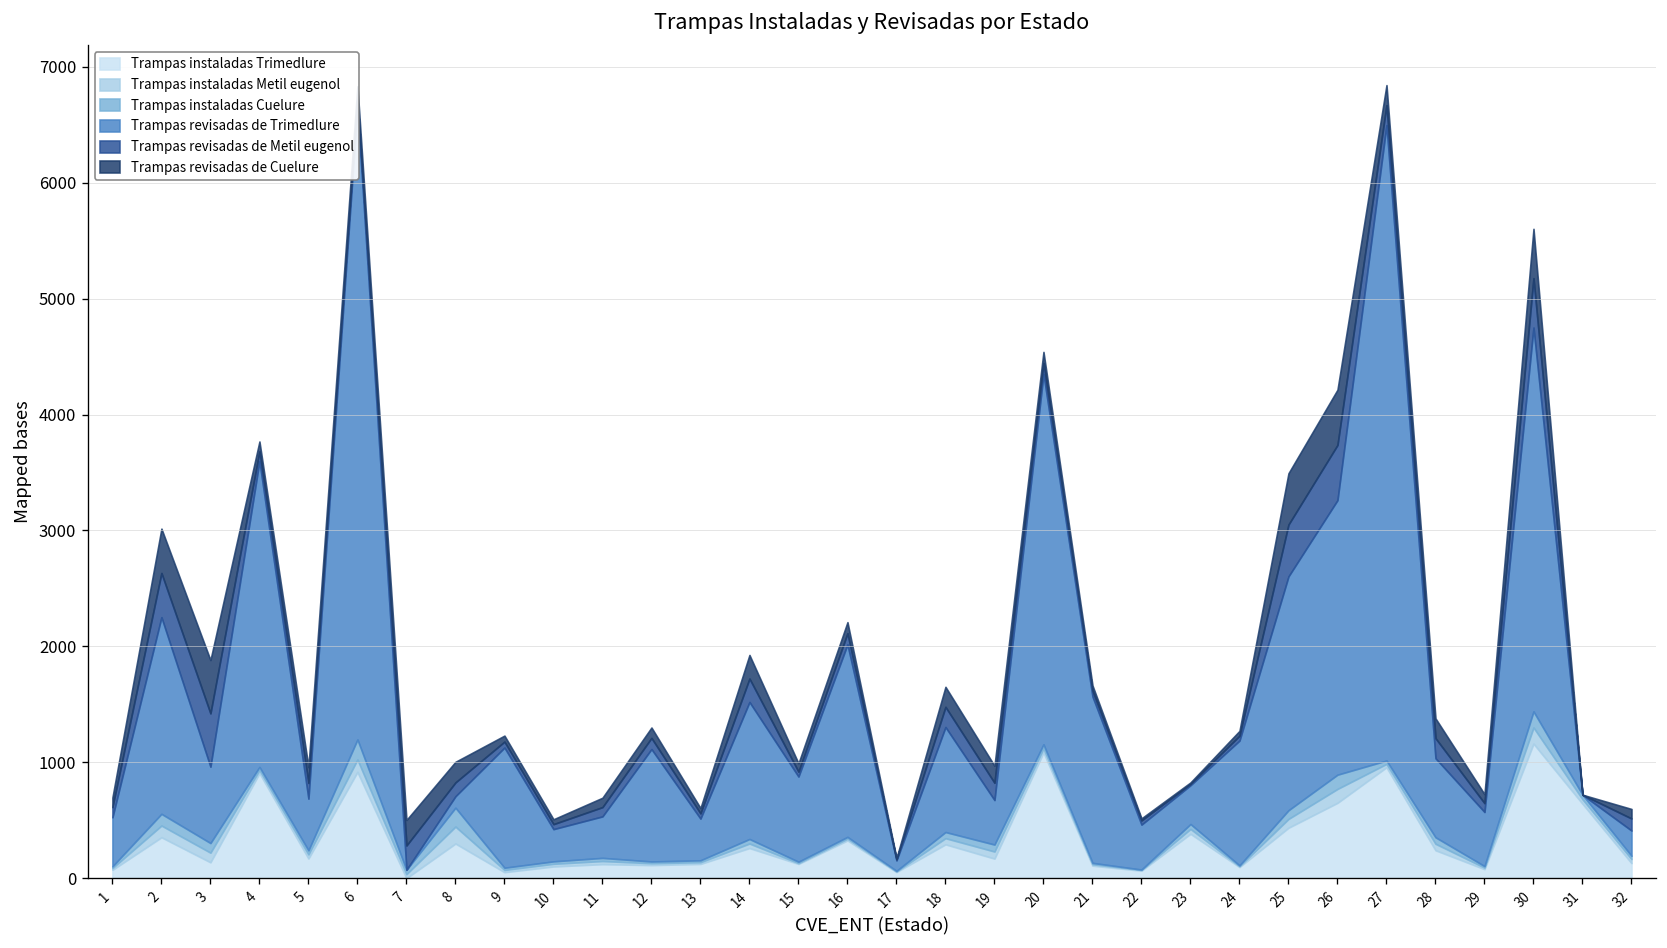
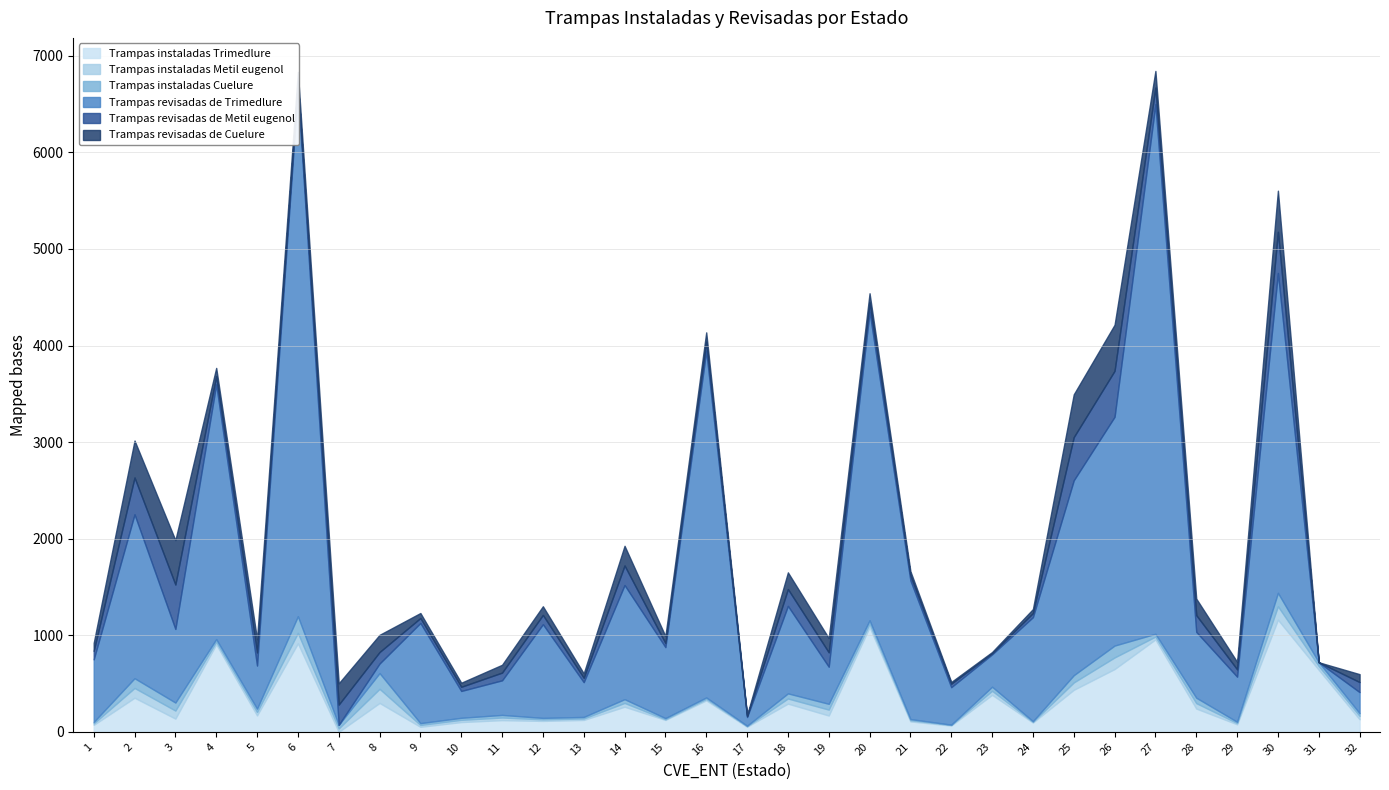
Trampas revisadas de Trimedlure, 1: 400 -> 600
Trampas revisadas de Trimedlure, 3: 700 -> 800
Trampas revisadas de Trimedlure, 16: 1700 -> 3600
